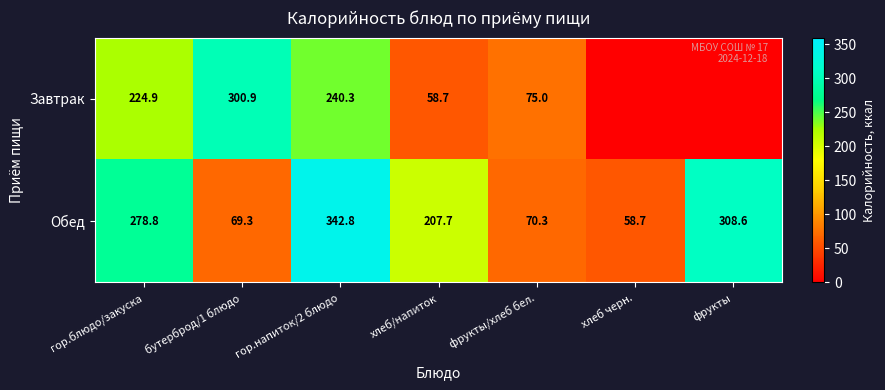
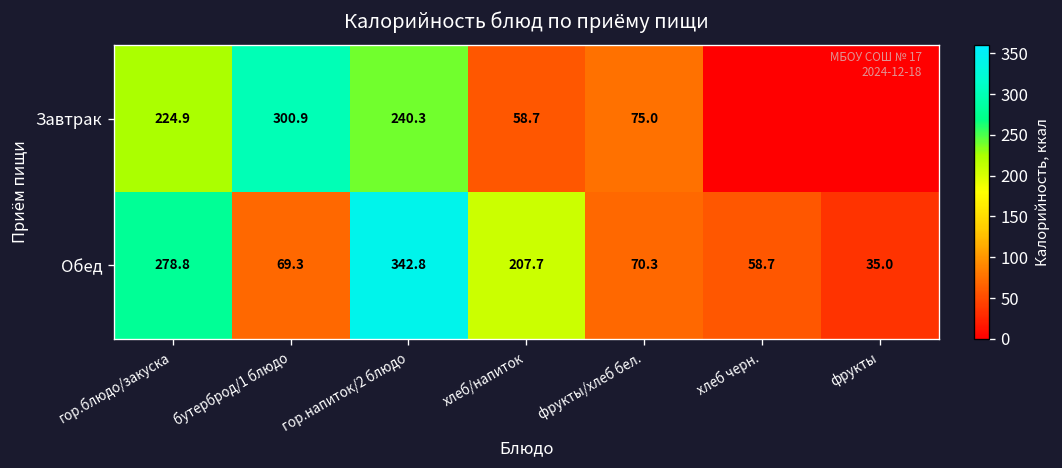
Обед, фрукты: 308.6 -> 35.0
